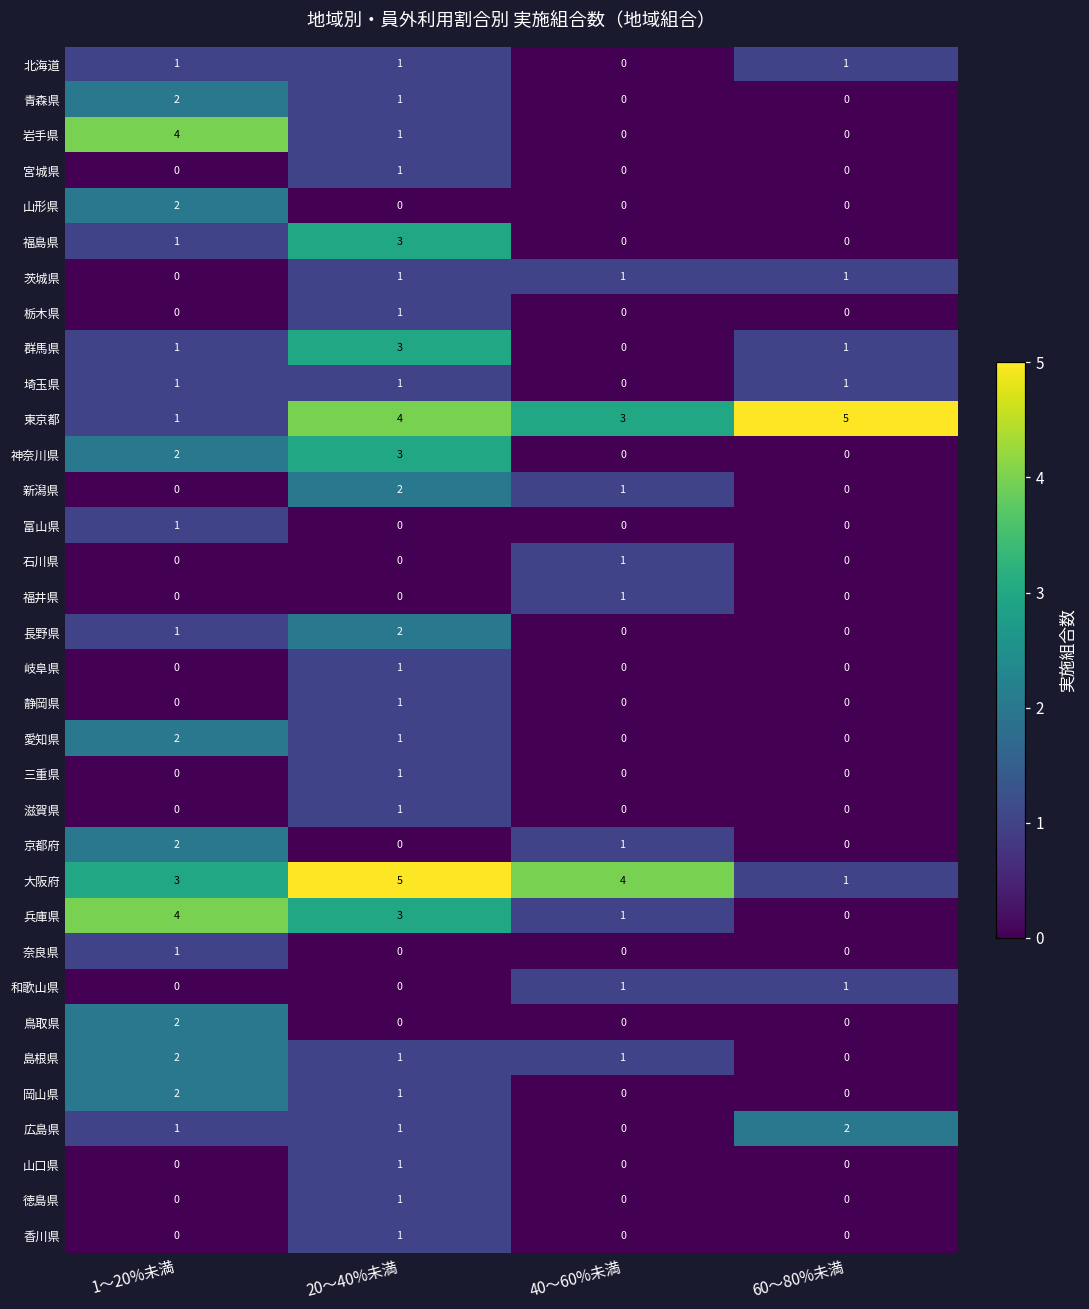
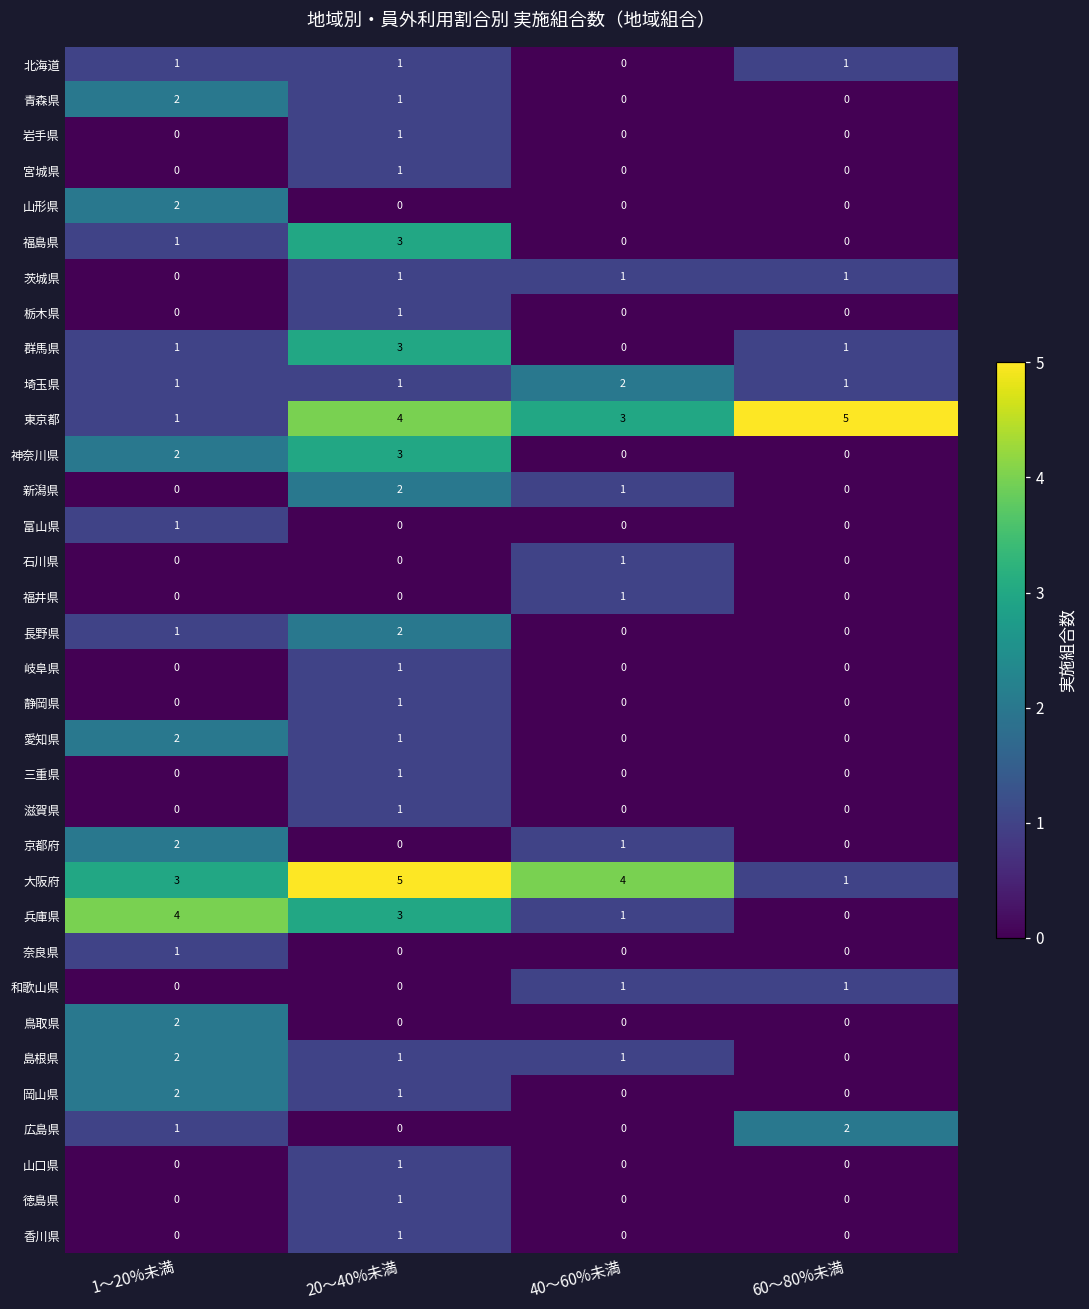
岩手県, 1～20%未満: 4 -> 0
埼玉県, 40～60%未満: 0 -> 2
広島県, 20～40%未満: 1 -> 0
